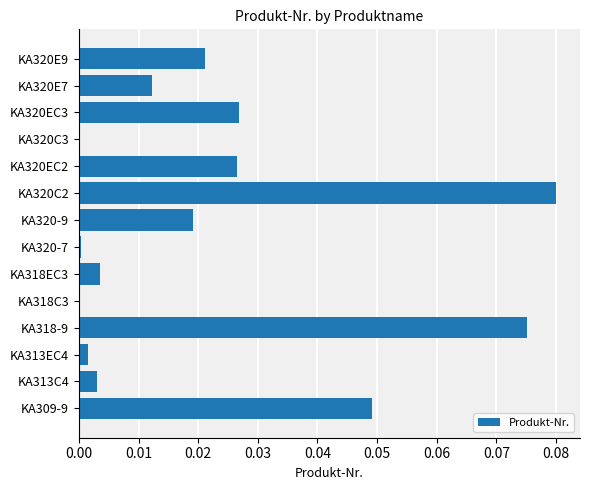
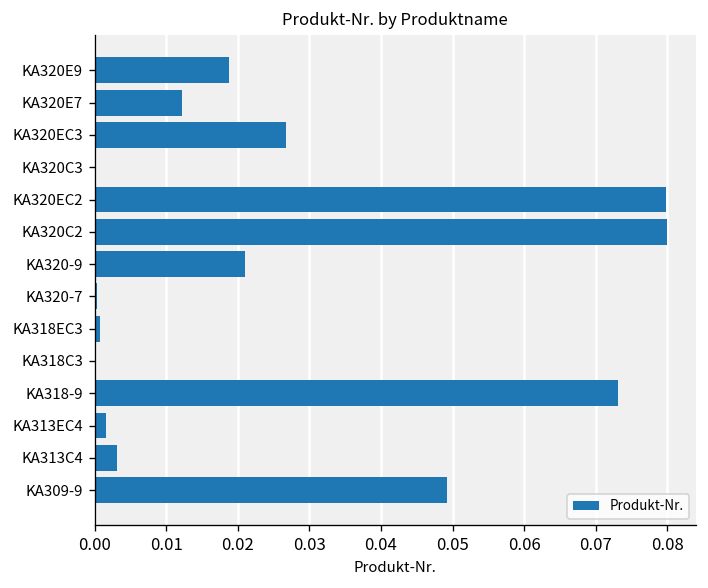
KA320E9: 0.021 -> 0.019
KA320EC2: 0.026 -> 0.080
KA320-9: 0.019 -> 0.021
KA318EC3: 0.004 -> 0.001
KA318-9: 0.075 -> 0.073
